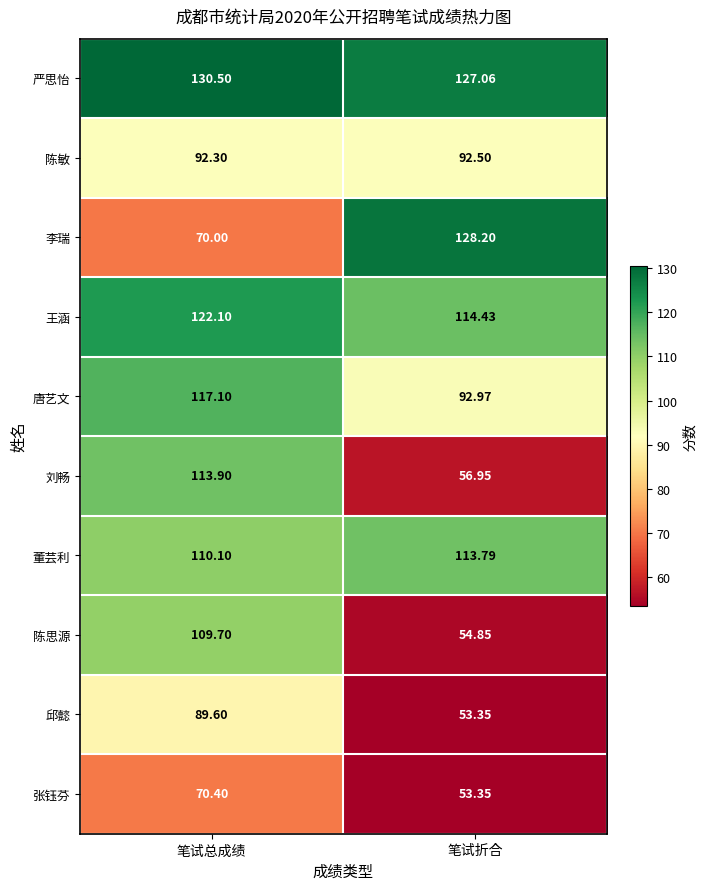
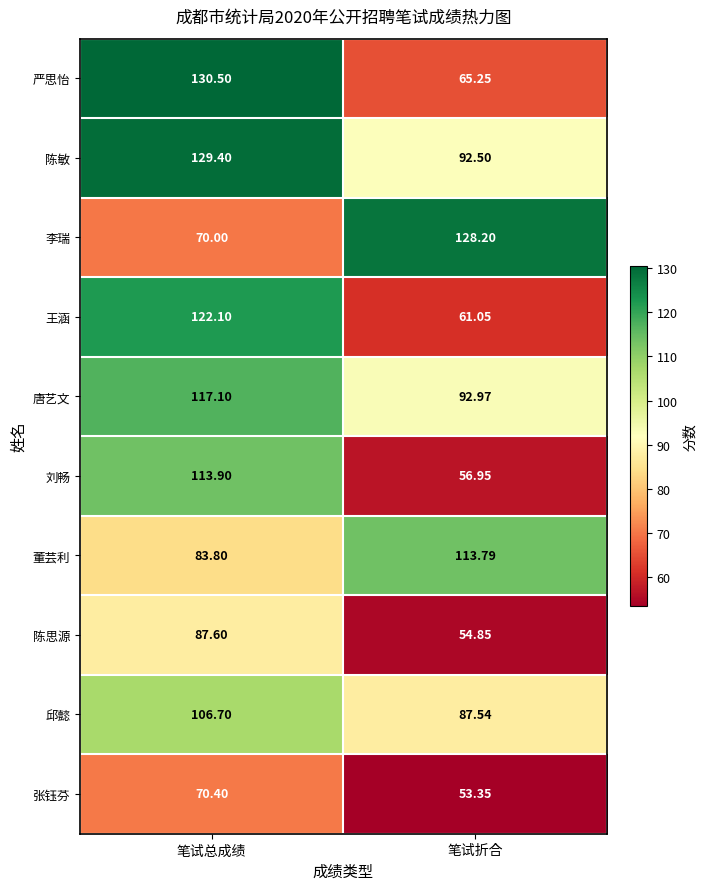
严思怡, 笔试折合: 127.06 -> 65.25
陈敏, 笔试总成绩: 92.30 -> 129.40
王涵, 笔试折合: 114.43 -> 61.05
董芸利, 笔试总成绩: 110.10 -> 83.80
陈思源, 笔试总成绩: 109.70 -> 87.60
邱懿, 笔试总成绩: 89.60 -> 106.70
邱懿, 笔试折合: 53.35 -> 87.54
